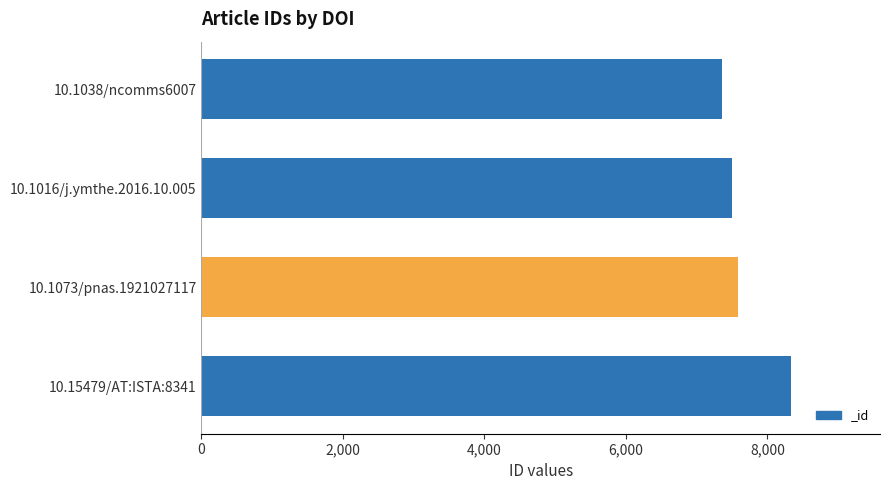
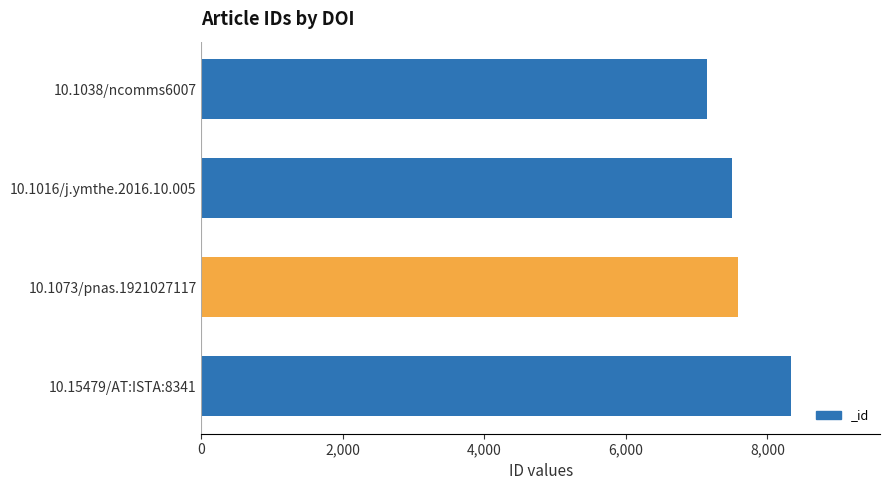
10.1038/ncomms6007: 7,400 -> 7,200
